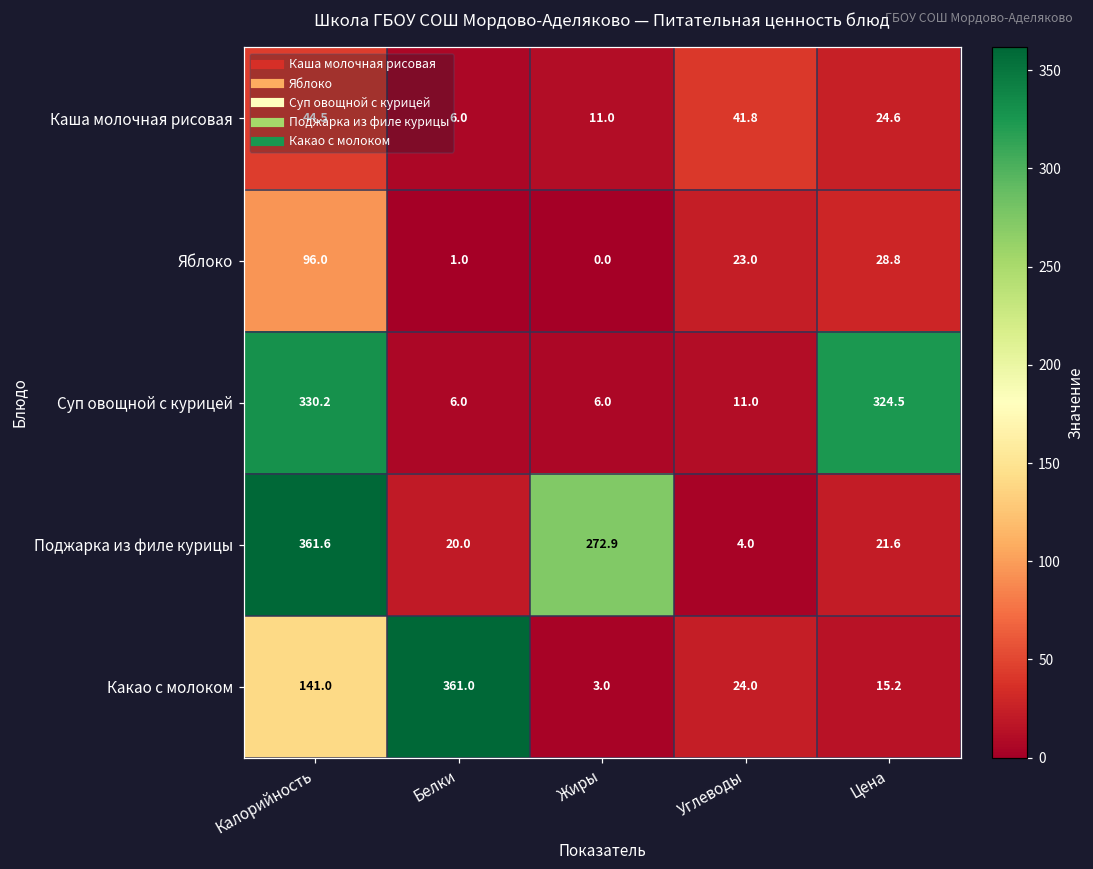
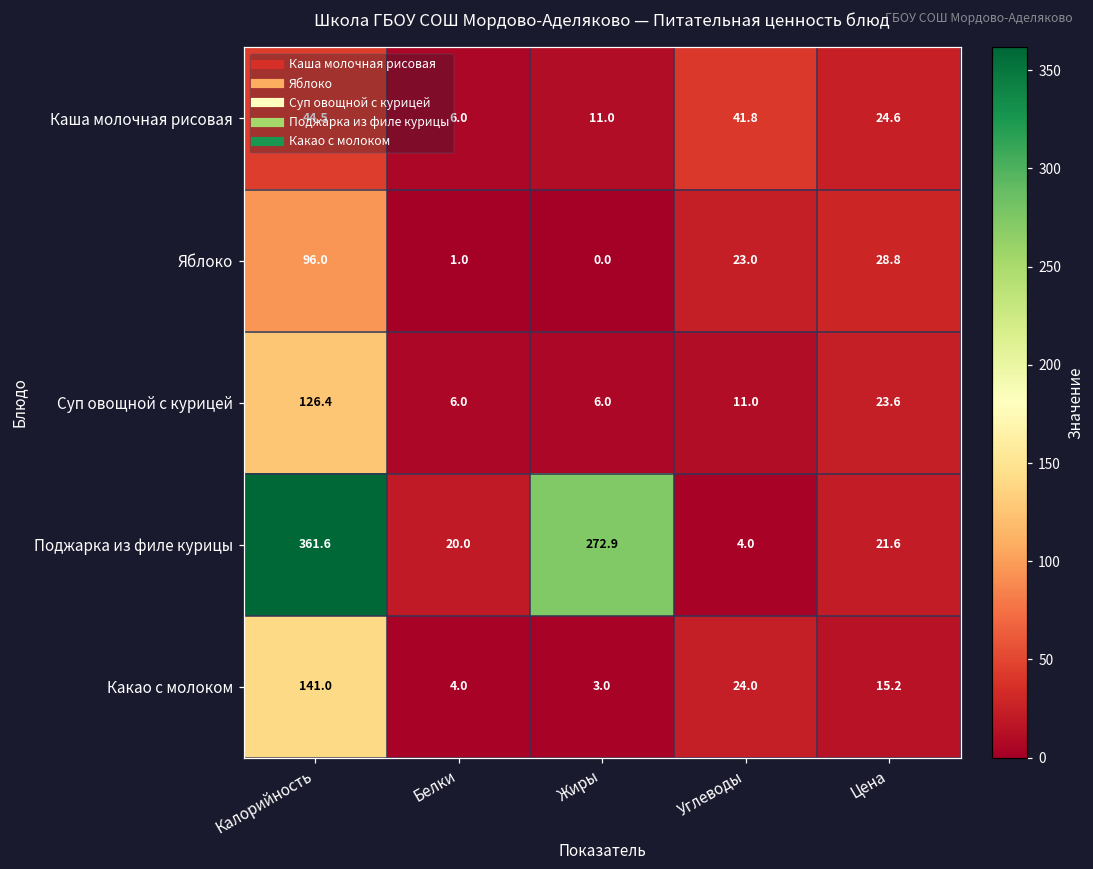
Суп овощной с курицей, Калорийность: 330.2 -> 126.4
Суп овощной с курицей, Цена: 324.5 -> 23.6
Какао с молоком, Белки: 361.0 -> 4.0
